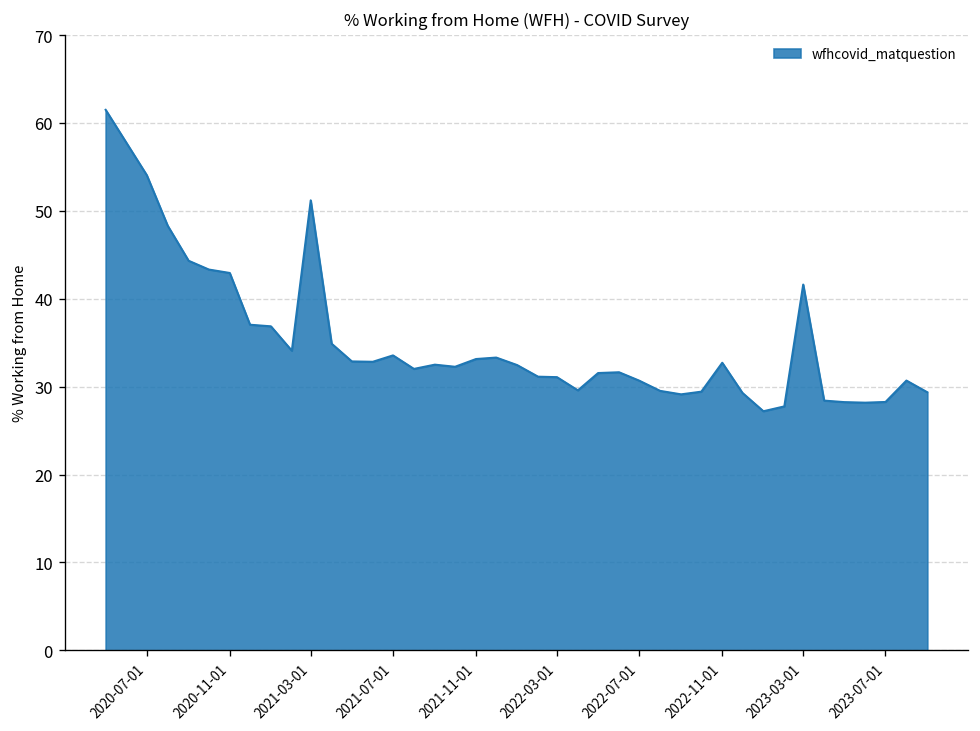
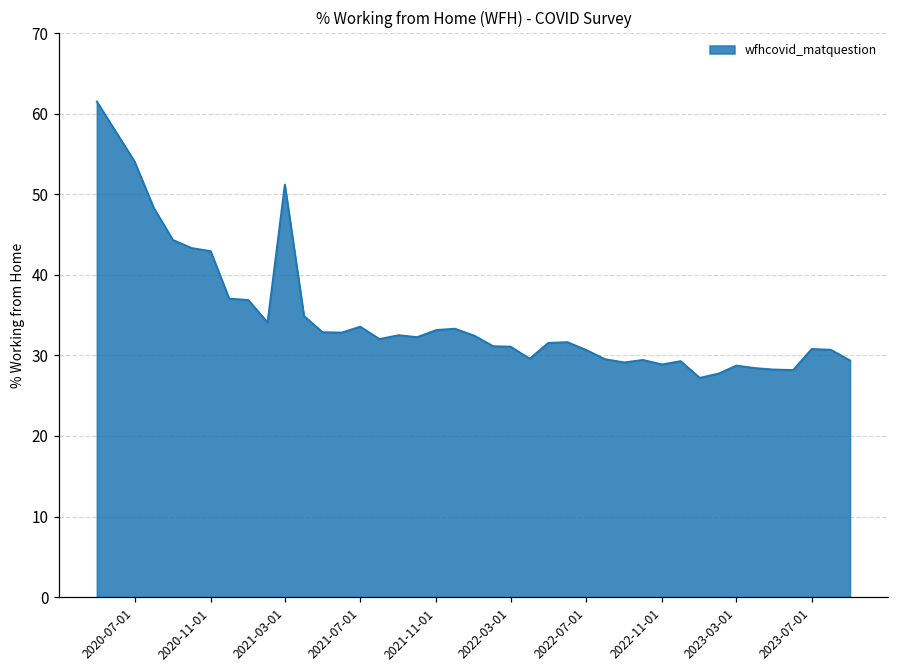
2022-11-01: 33 -> 29
2023-03-01: 42 -> 29
2023-07-01: 28 -> 31
